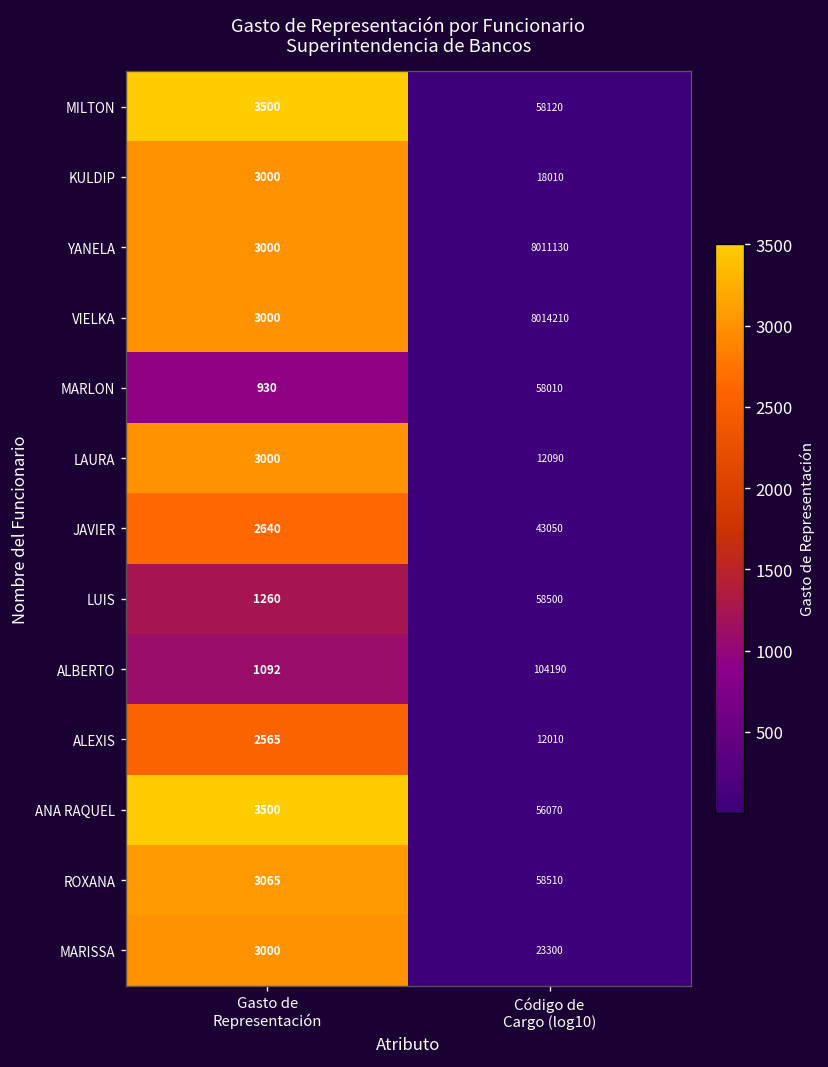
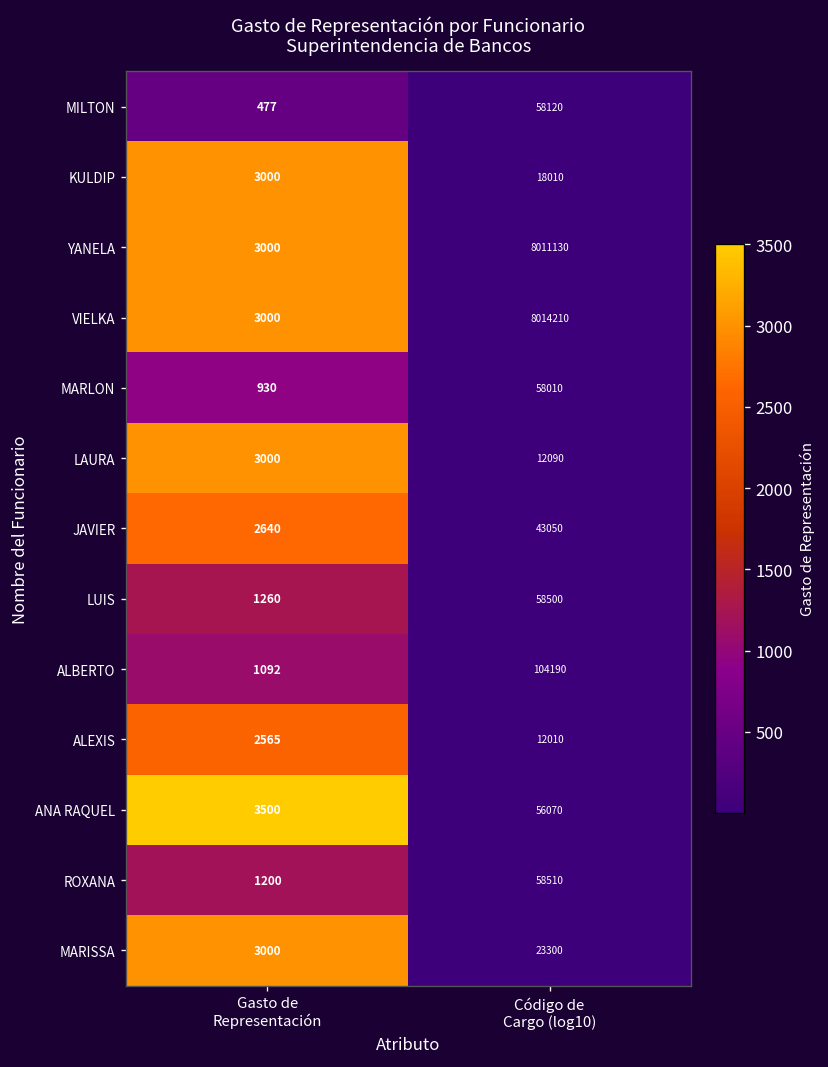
MILTON, Gasto de Representación: 3500 -> 477
ROXANA, Gasto de Representación: 3065 -> 1200
